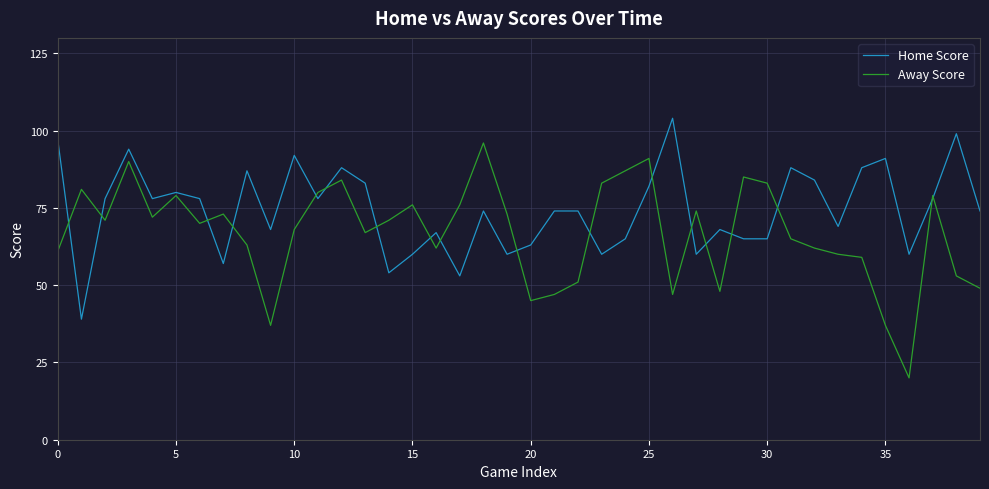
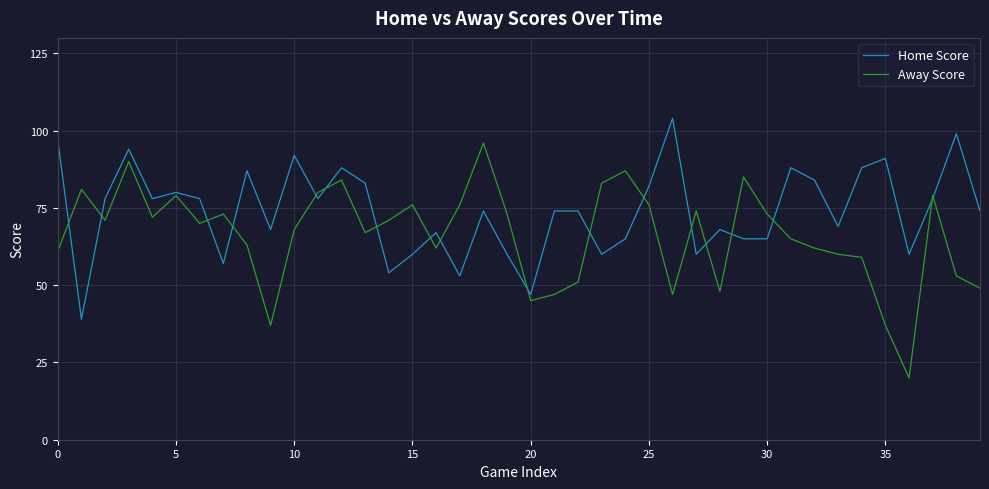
Home Score, 20: 63 -> 47
Away Score, 25: 91 -> 76
Away Score, 30: 83 -> 73
